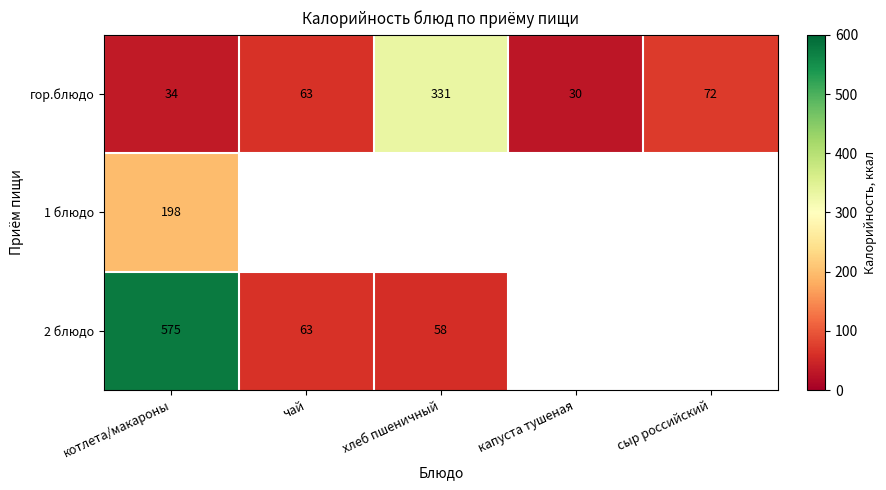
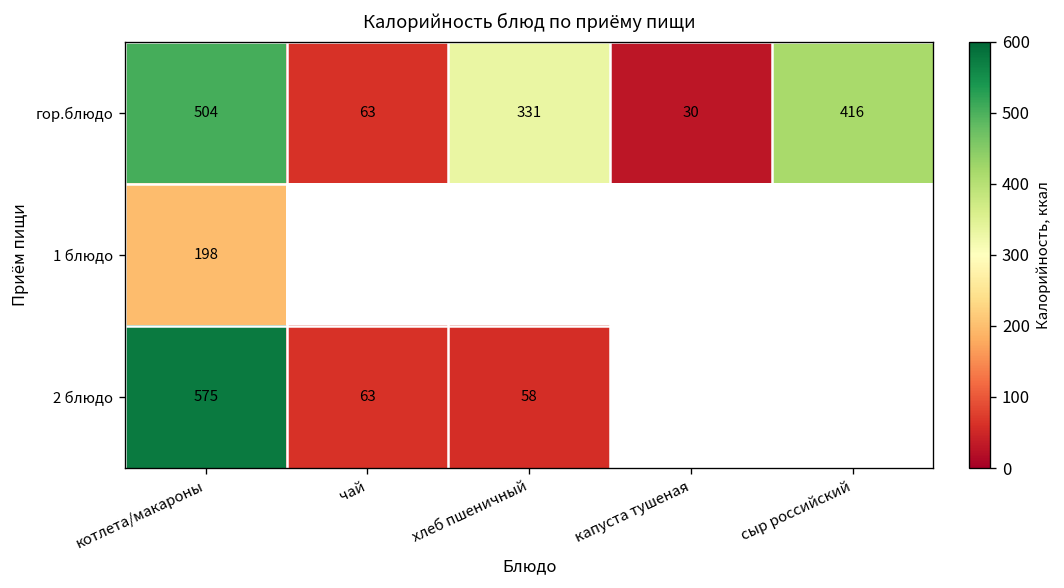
гор.блюдо, котлета/макароны: 34 -> 504
гор.блюдо, сыр российский: 72 -> 416
